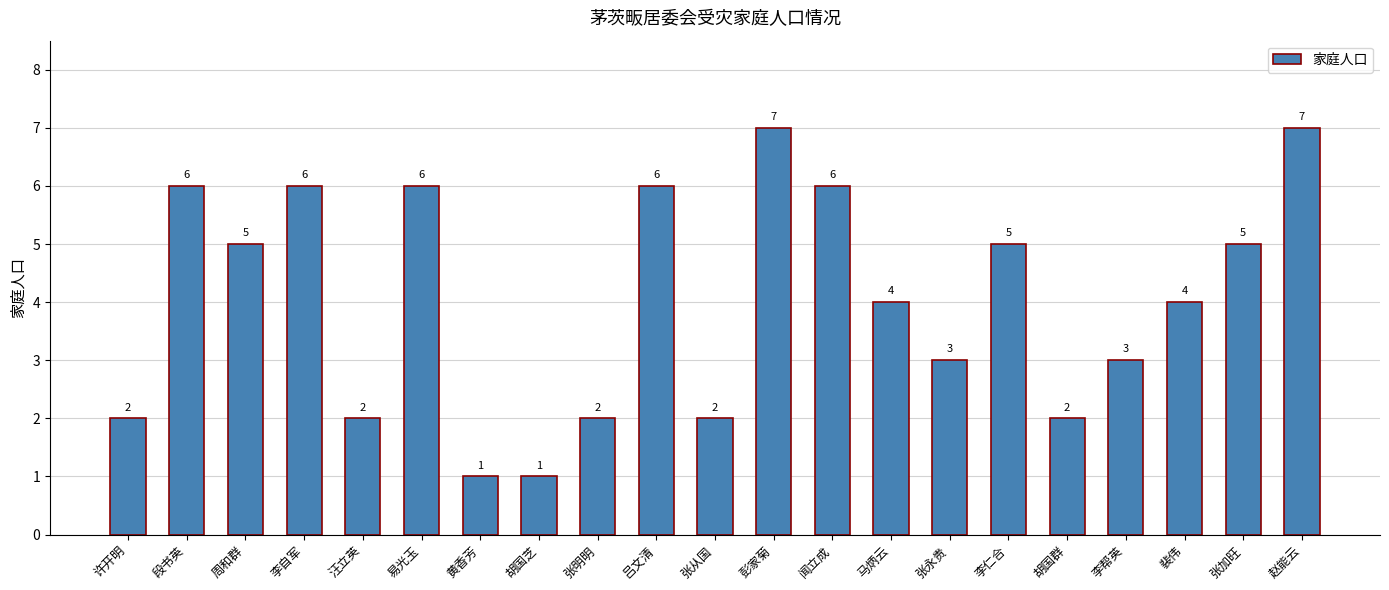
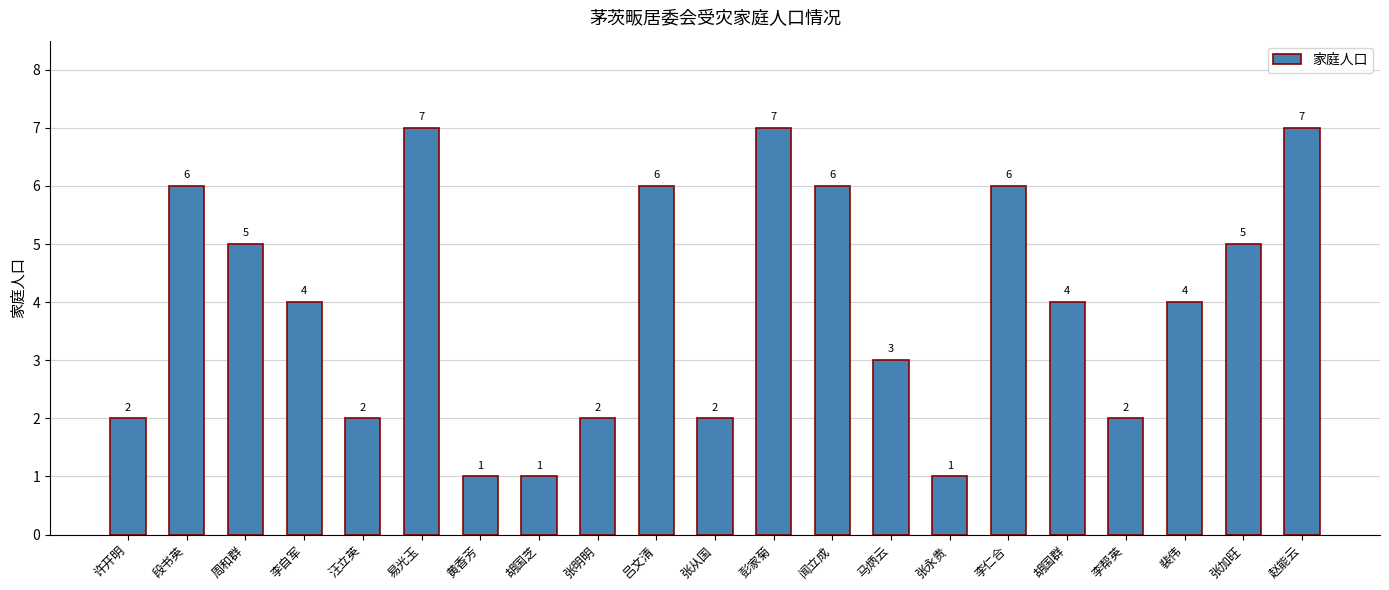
李自军: 6 -> 4
易光玉: 6 -> 7
马炳云: 4 -> 3
张永贵: 3 -> 1
李仁合: 5 -> 6
胡国群: 2 -> 4
李帮英: 3 -> 2
